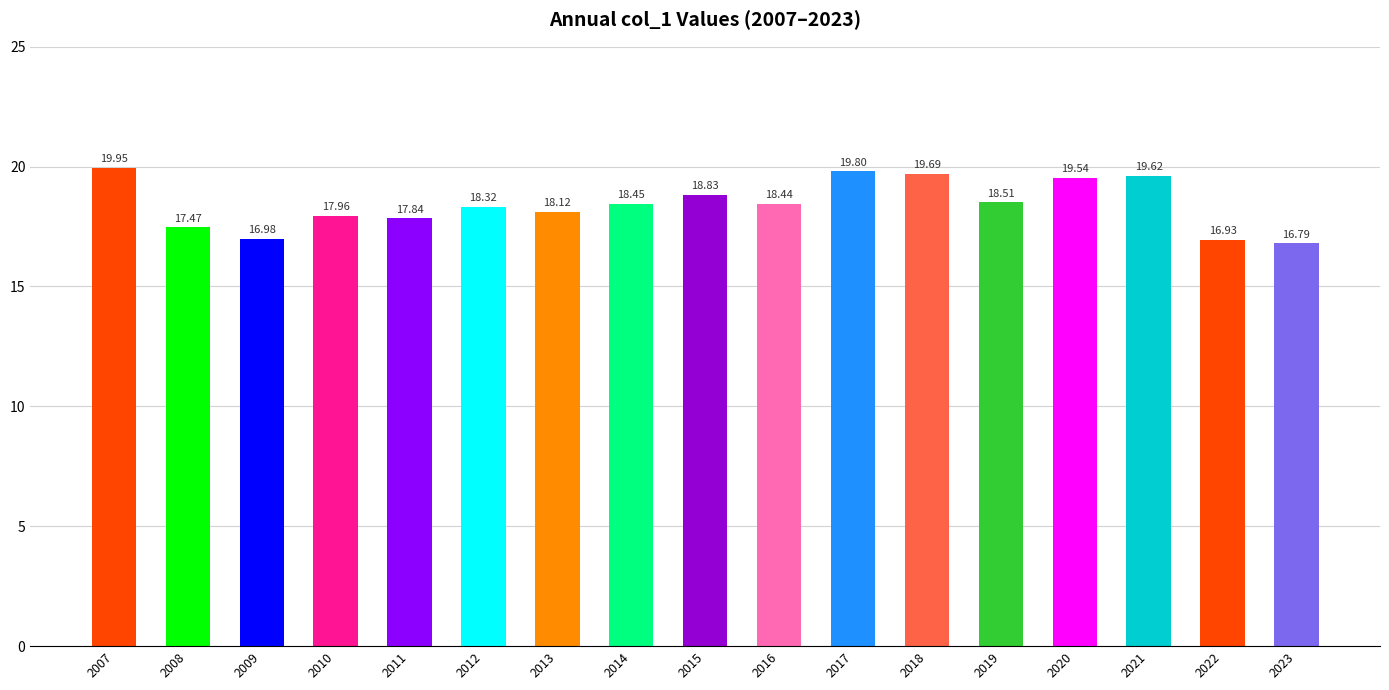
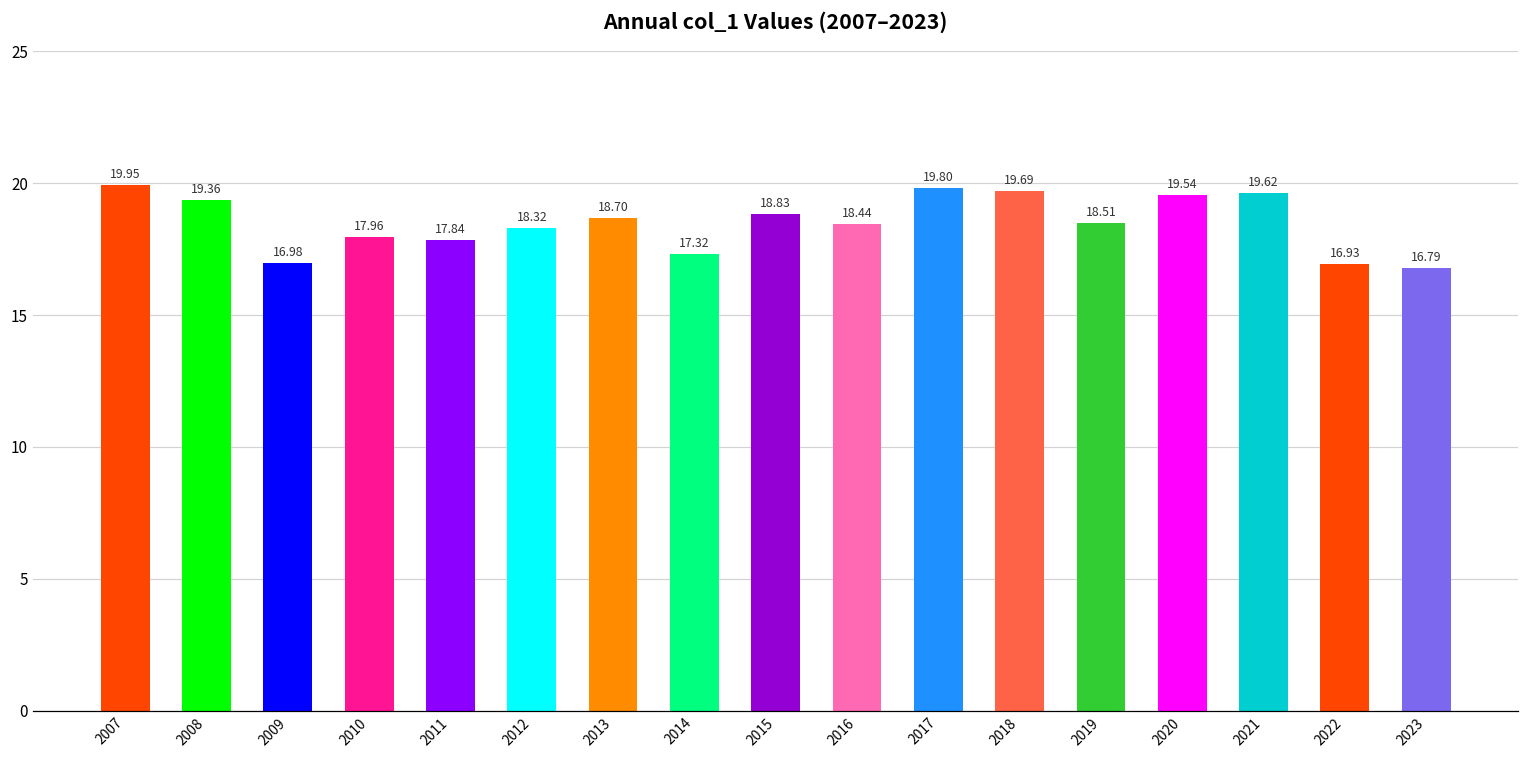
2008: 17.47 -> 19.36
2013: 18.12 -> 18.70
2014: 18.45 -> 17.32
